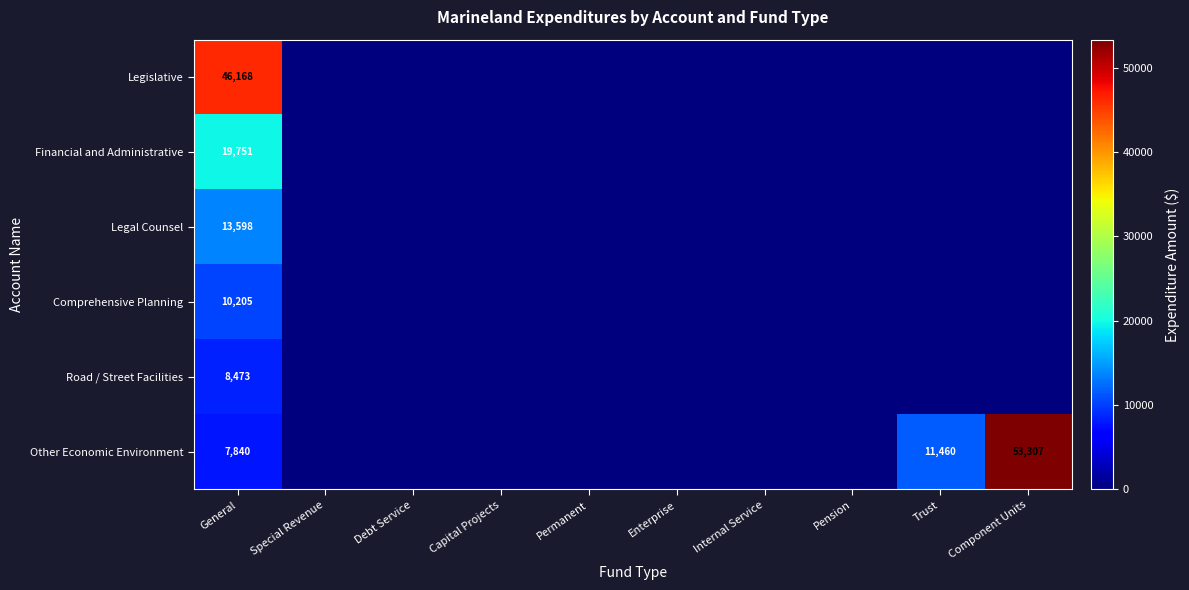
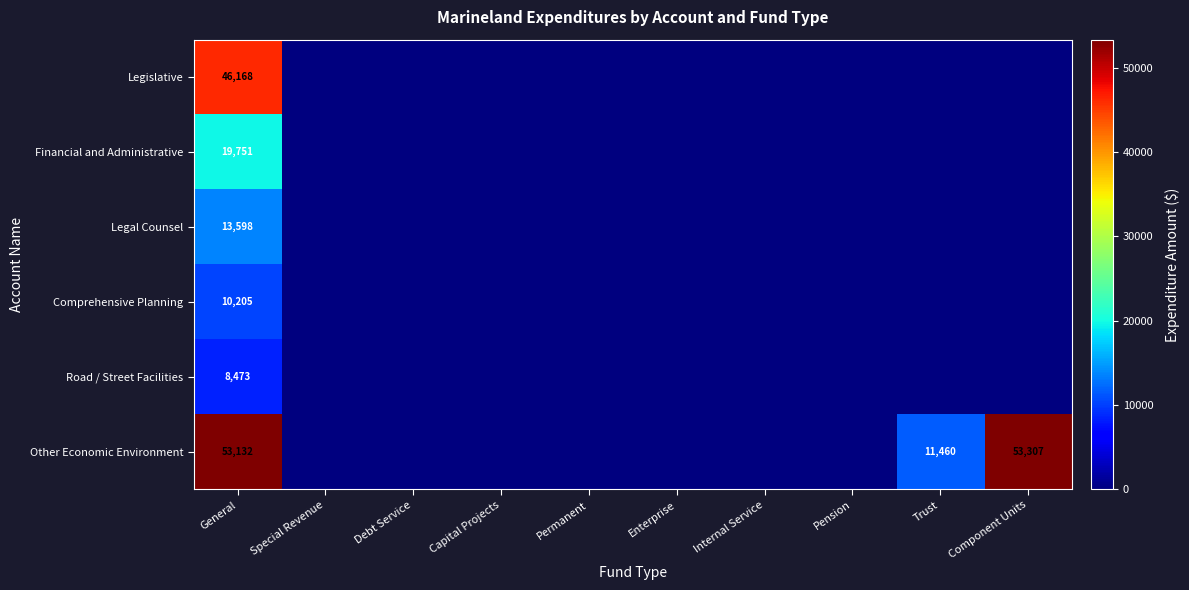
Other Economic Environment, General: 7,840 -> 53,132
